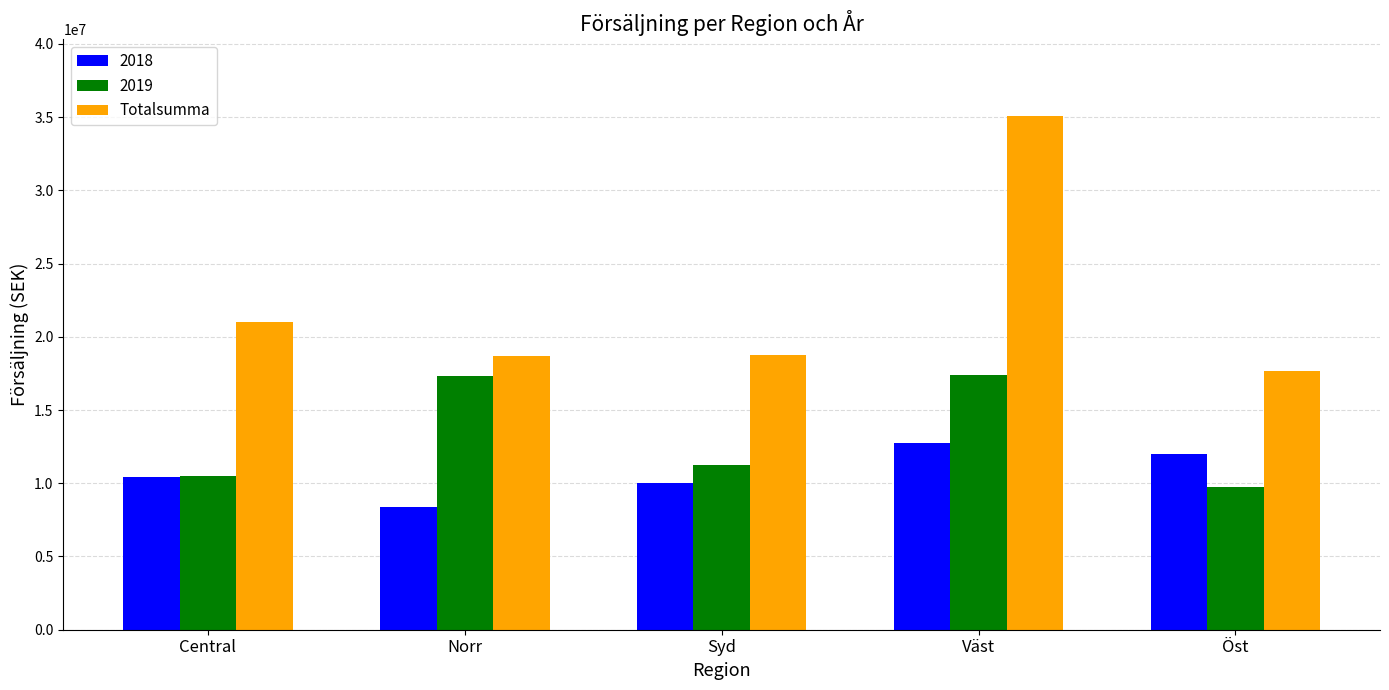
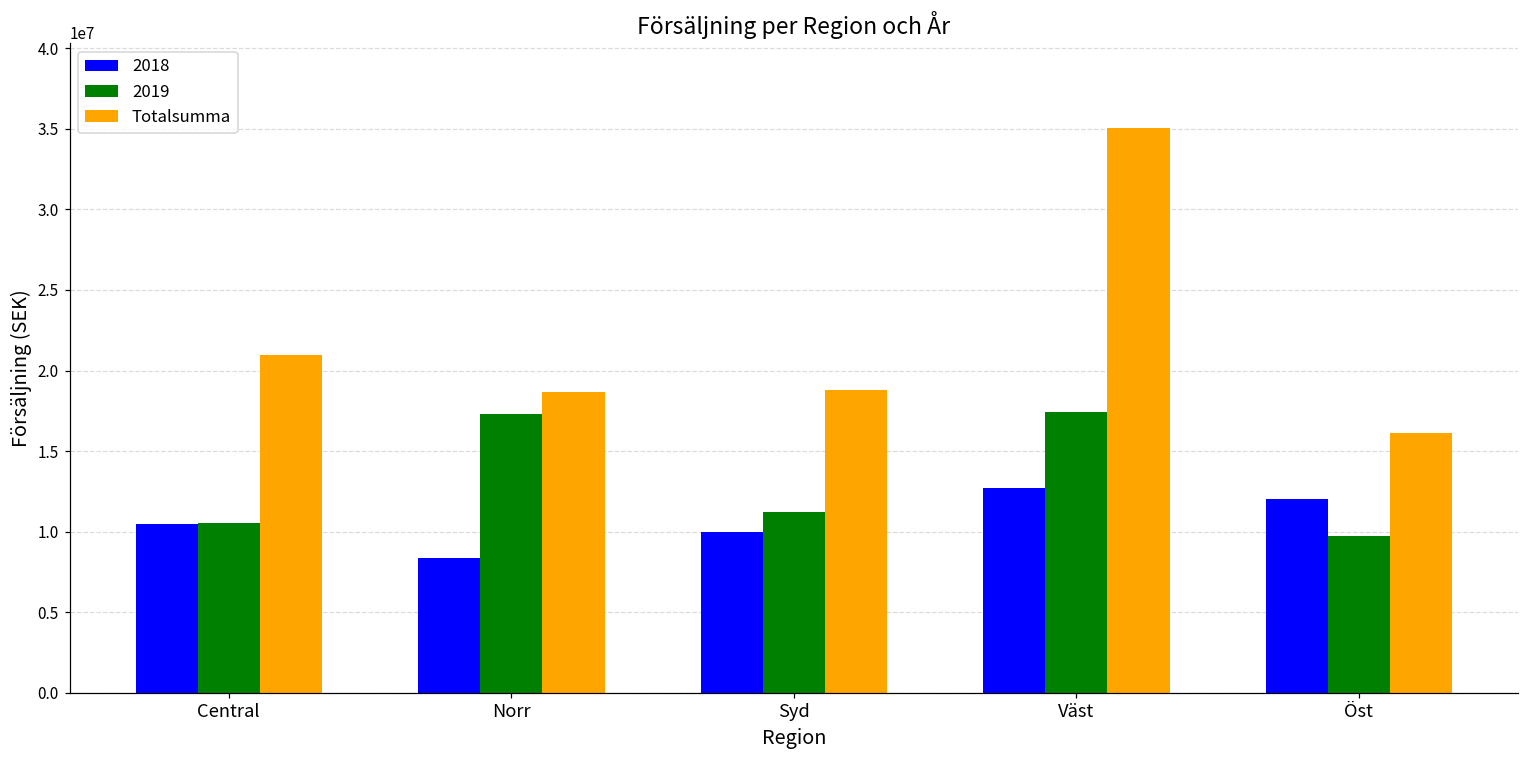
Totalsumma, Öst: 17700000 -> 16100000
